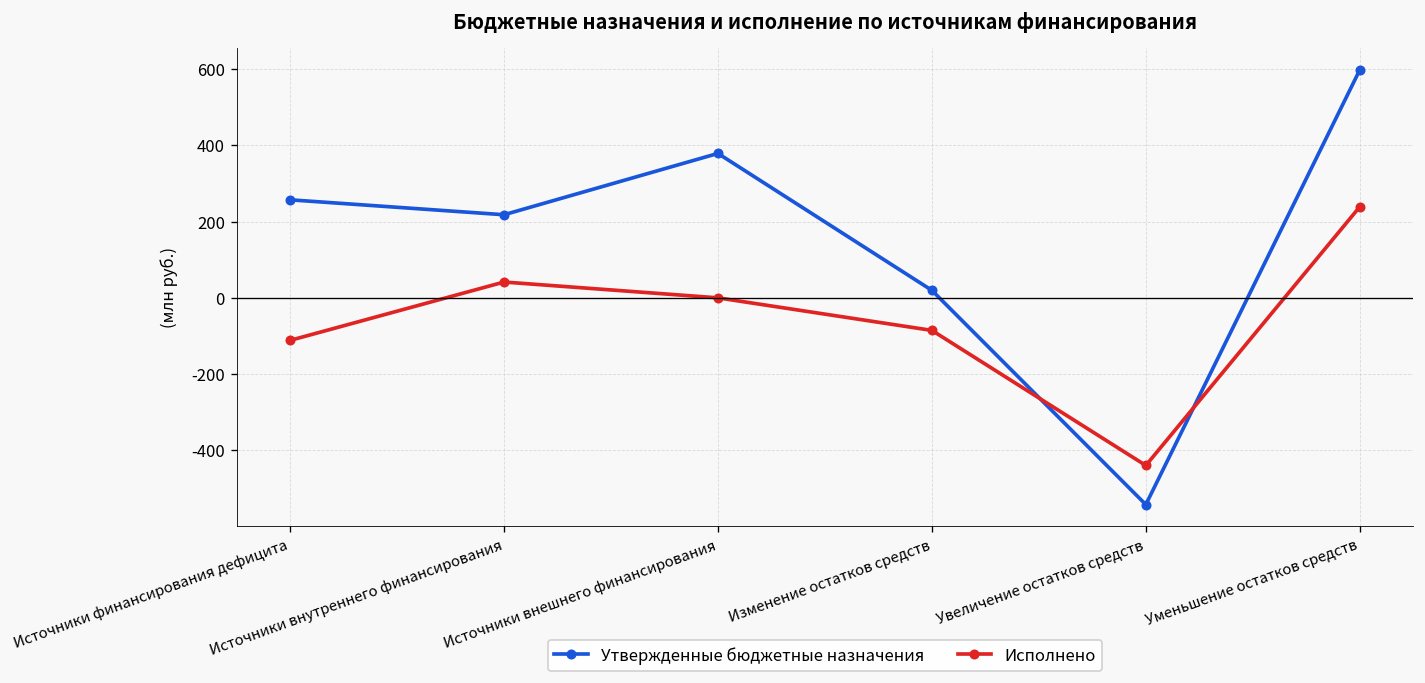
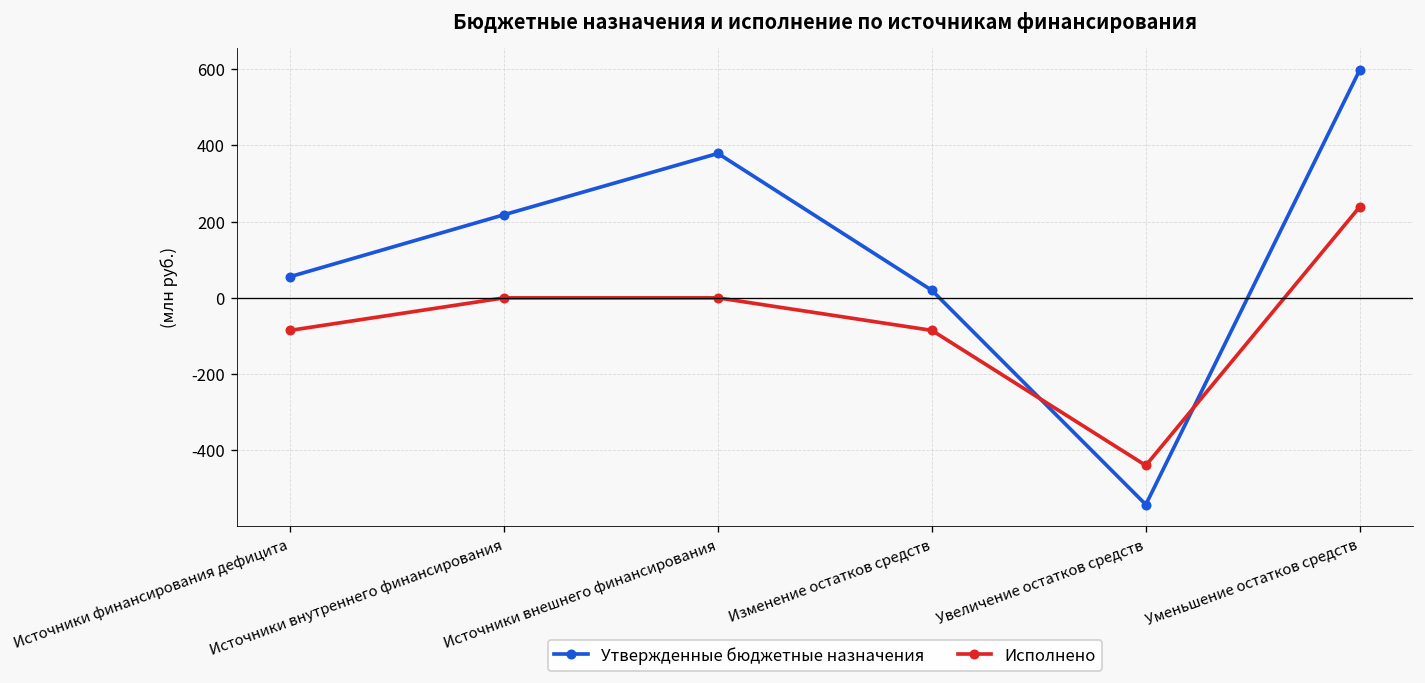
Утвержденные бюджетные назначения, Источники финансирования дефицита: 260 -> 60
Исполнено, Источники финансирования дефицита: -110 -> -90
Исполнено, Источники внутреннего финансирования: 40 -> 0
